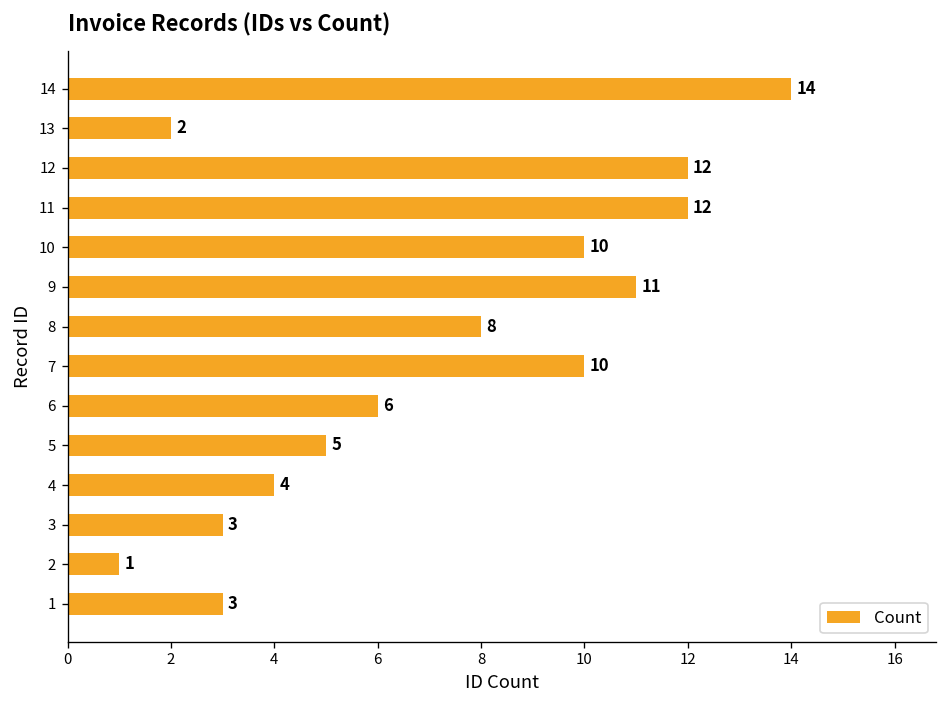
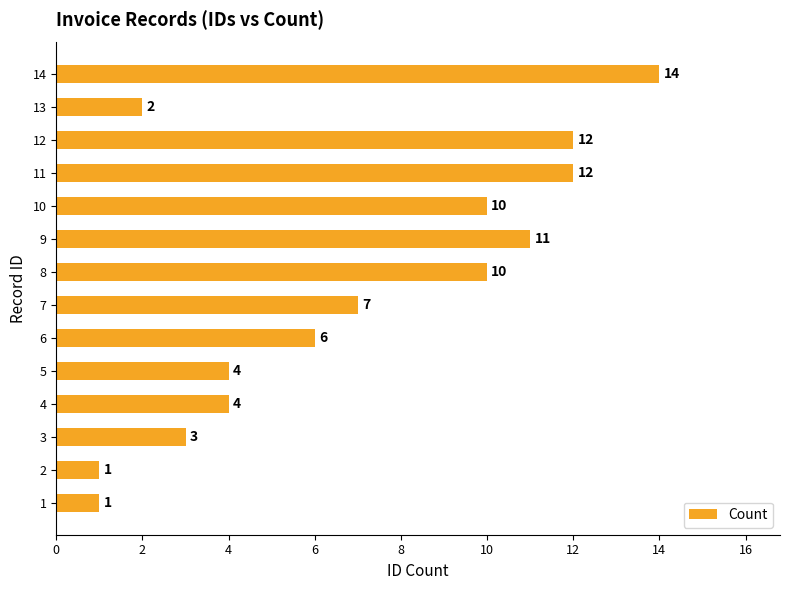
8: 8 -> 10
7: 10 -> 7
5: 5 -> 4
1: 3 -> 1
